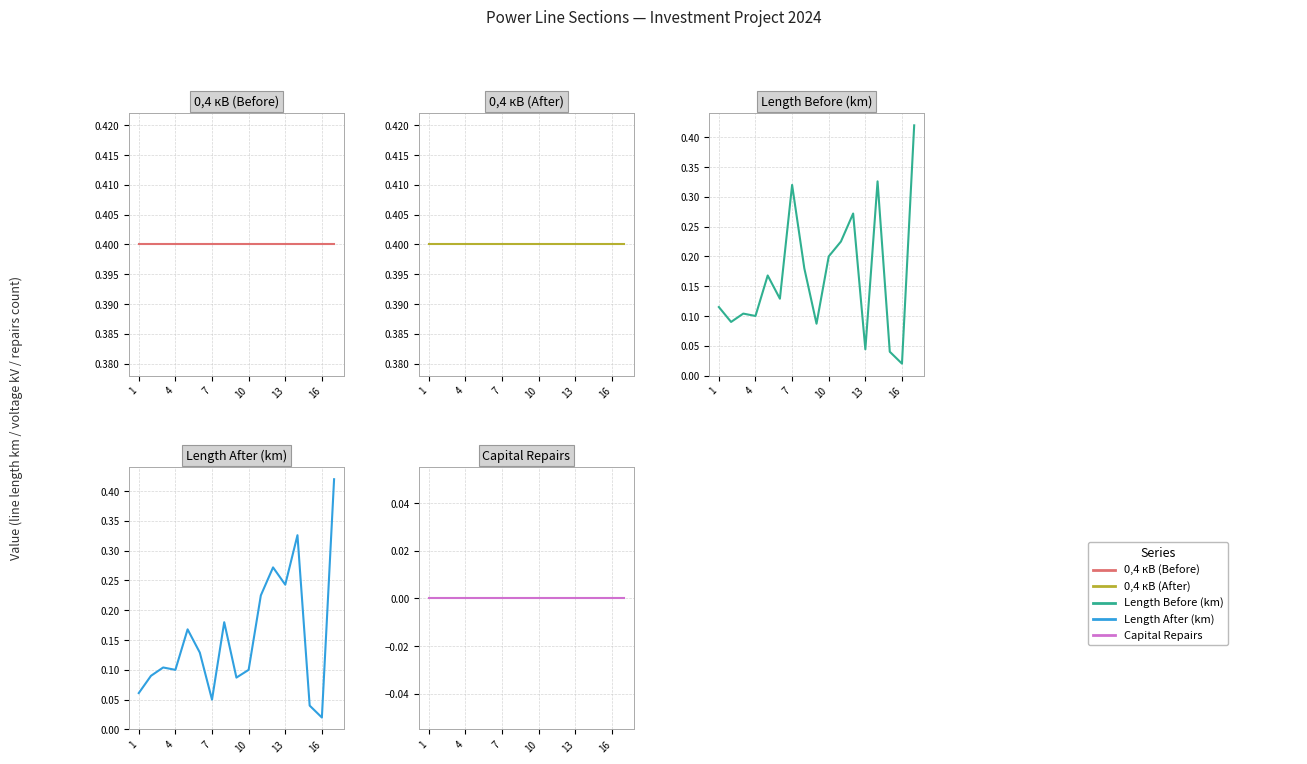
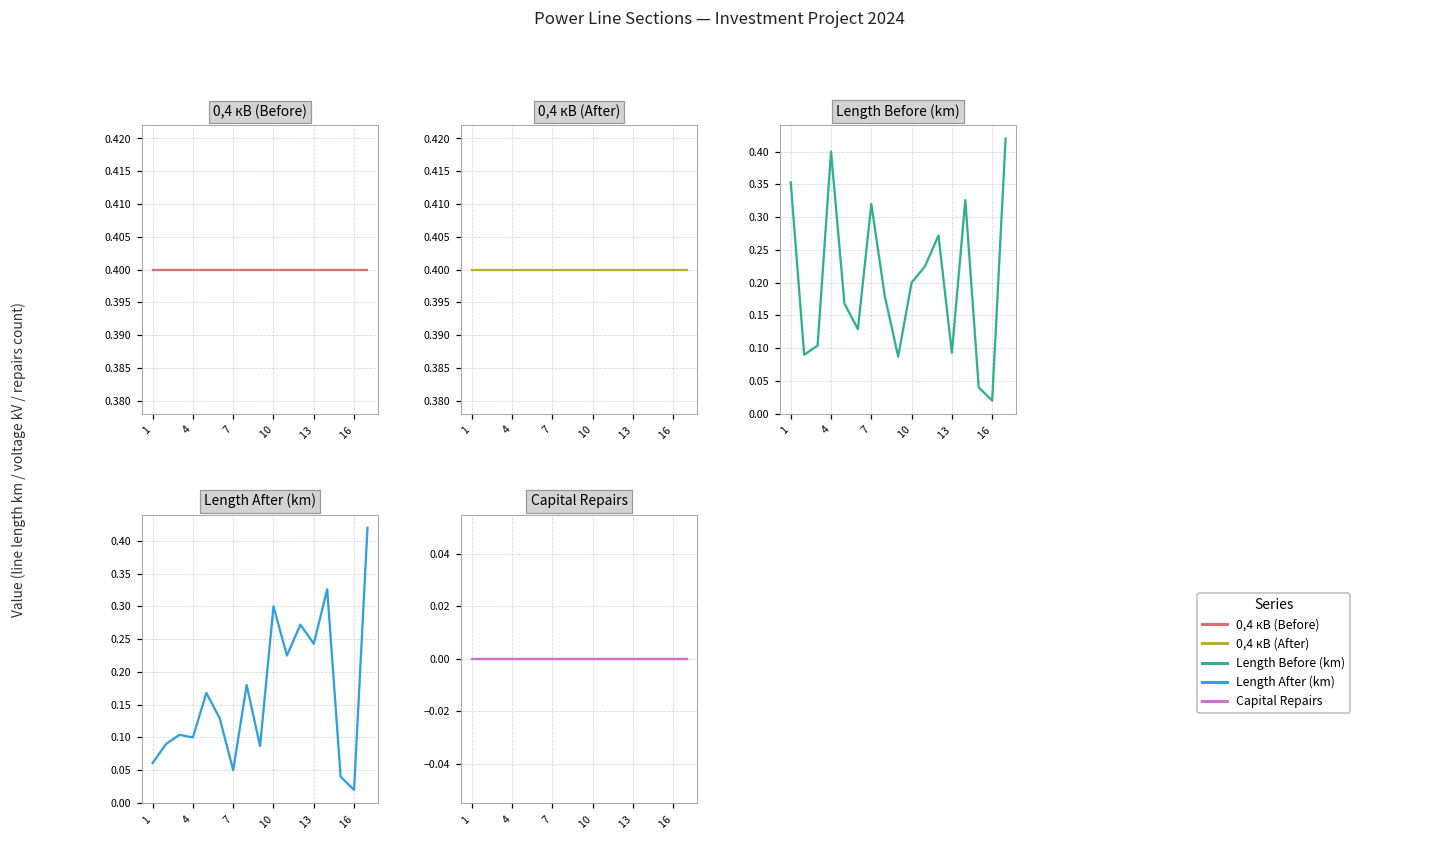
Length Before (km), 1: 0.12 -> 0.35
Length Before (km), 4: 0.1 -> 0.4
Length Before (km), 13: 0.04 -> 0.09
Length After (km), 10: 0.1 -> 0.3
